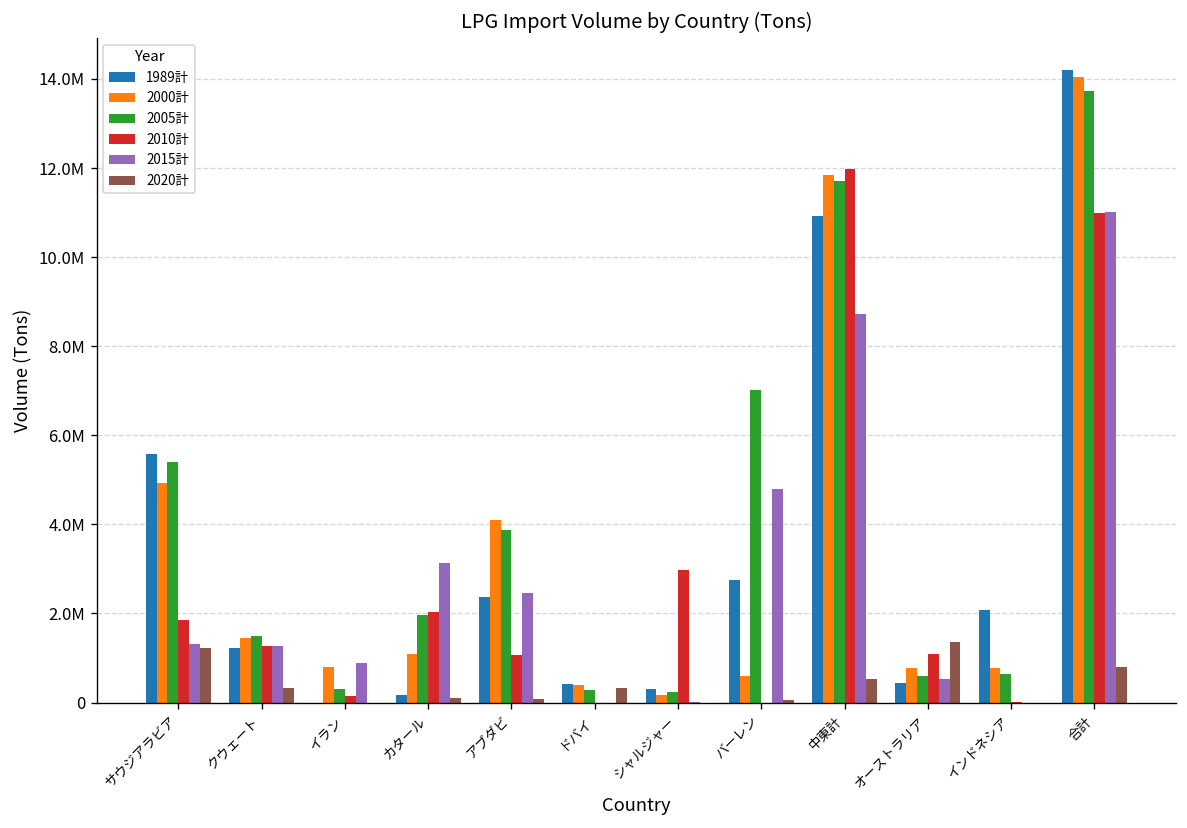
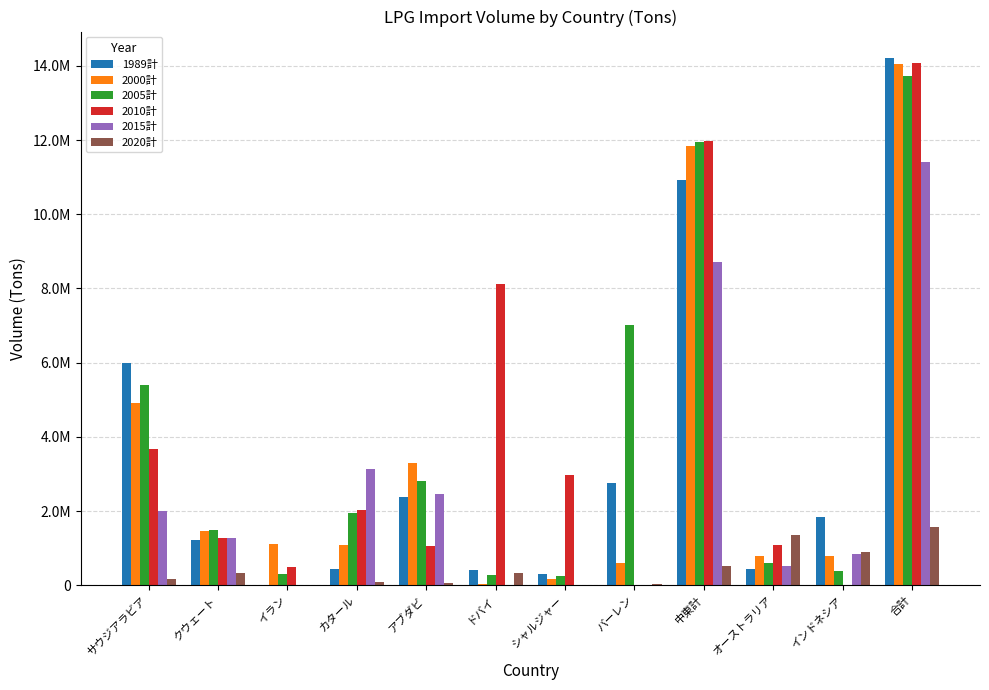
1989計, サウジアラビア: 5600000 -> 6000000
2010計, サウジアラビア: 1800000 -> 3700000
2015計, サウジアラビア: 1300000 -> 2000000
2020計, サウジアラビア: 1200000 -> 200000
2000計, イラン: 800000 -> 1100000
2010計, イラン: 100000 -> 500000
2015計, イラン: 900000 -> 0
1989計, カタール: 200000 -> 400000
2000計, アブダビ: 4100000 -> 3300000
2005計, アブダビ: 3900000 -> 2800000
2000計, ドバイ: 400000 -> 100000
2010計, ドバイ: 0 -> 8100000
2015計, バーレン: 4800000 -> 0
2005計, 中東計: 11700000 -> 12000000
1989計, インドネシア: 2100000 -> 1800000
2005計, インドネシア: 700000 -> 400000
2015計, インドネシア: 0 -> 800000
2020計, インドネシア: 0 -> 900000
2010計, 合計: 11000000 -> 14100000
2015計, 合計: 11000000 -> 11400000
2020計, 合計: 800000 -> 1600000
